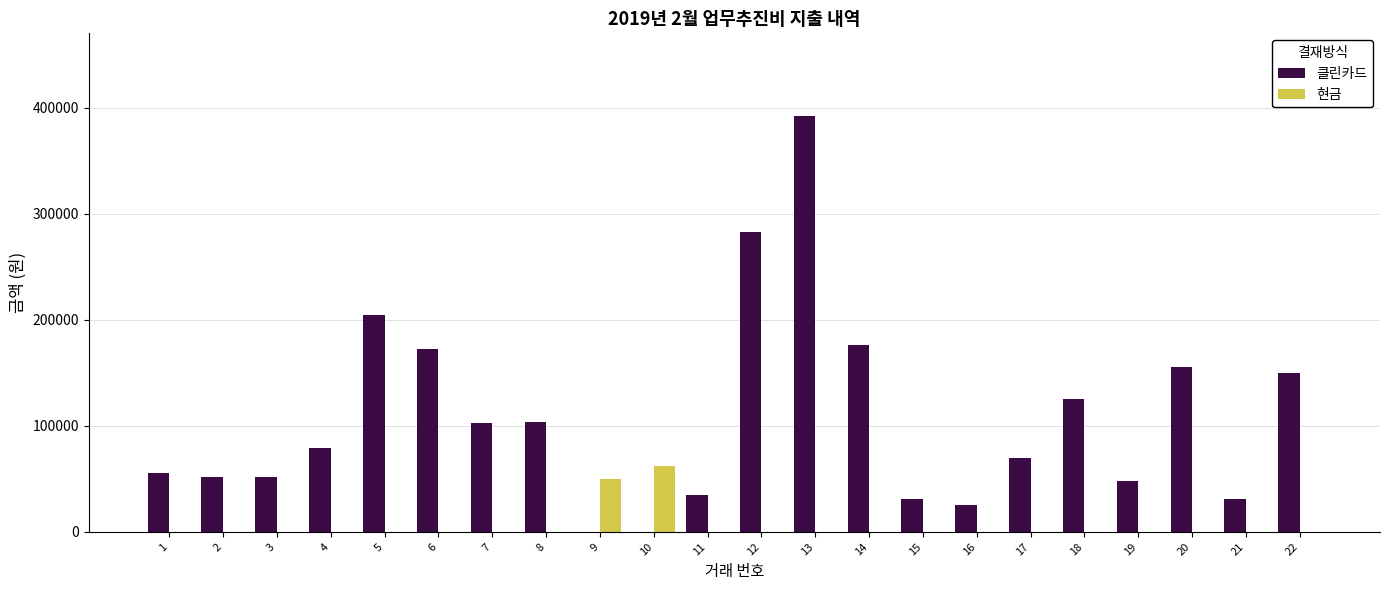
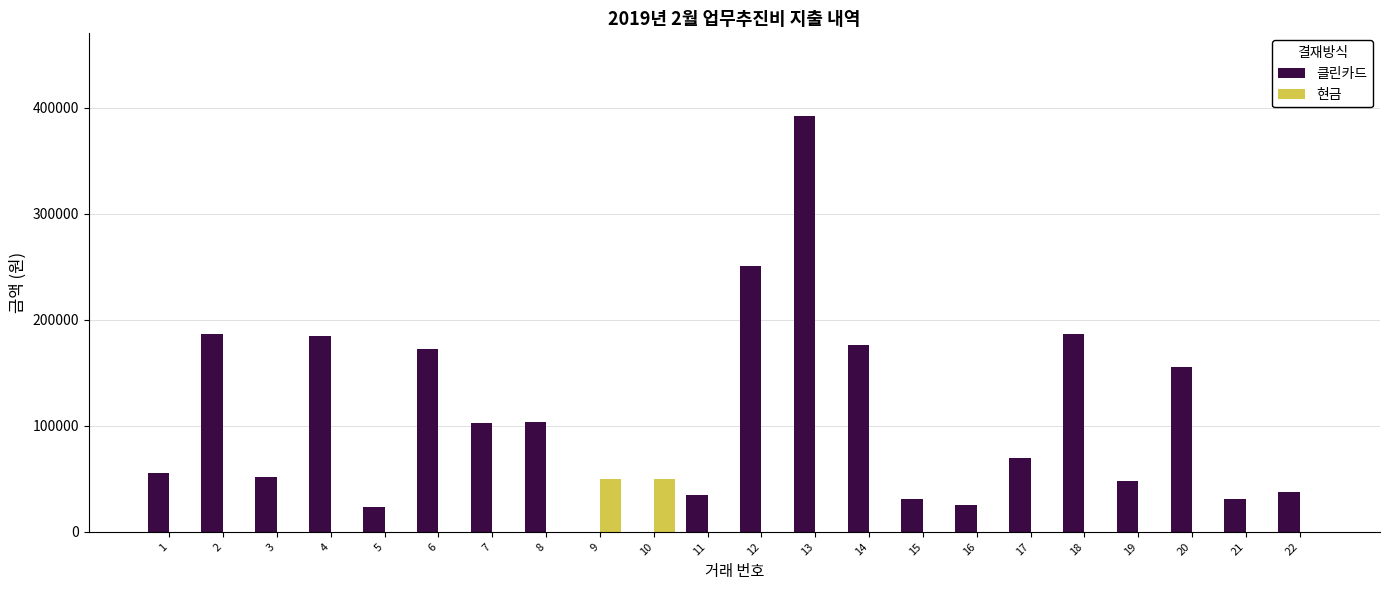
클린카드, 2: 52000 -> 187000
클린카드, 4: 79000 -> 185000
클린카드, 5: 205000 -> 23000
현금, 10: 62000 -> 50000
클린카드, 12: 283000 -> 251000
클린카드, 18: 126000 -> 187000
클린카드, 22: 150000 -> 38000
